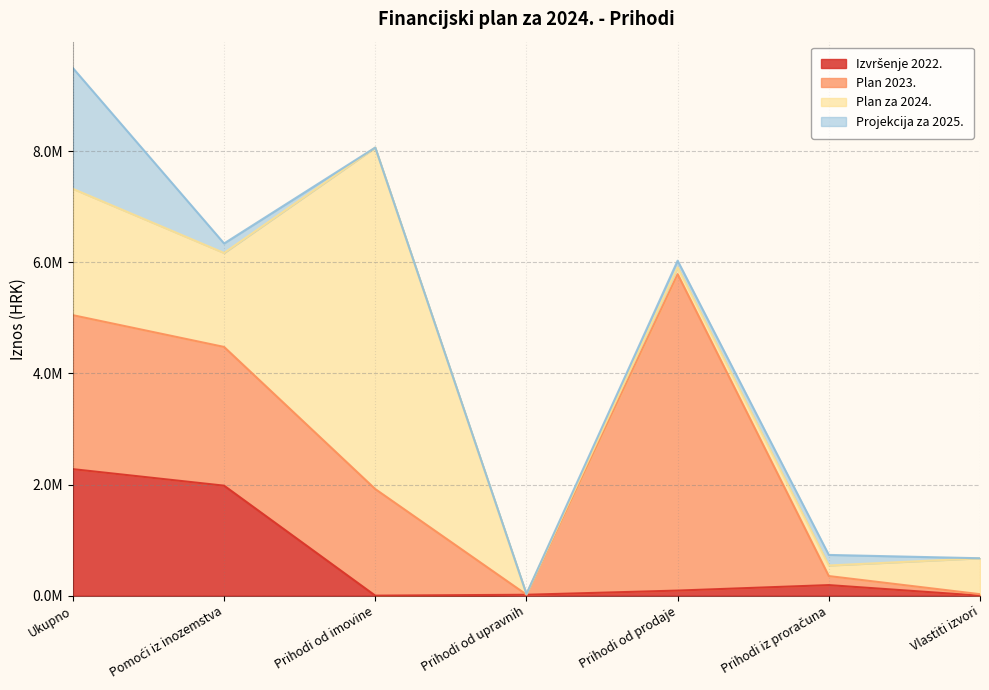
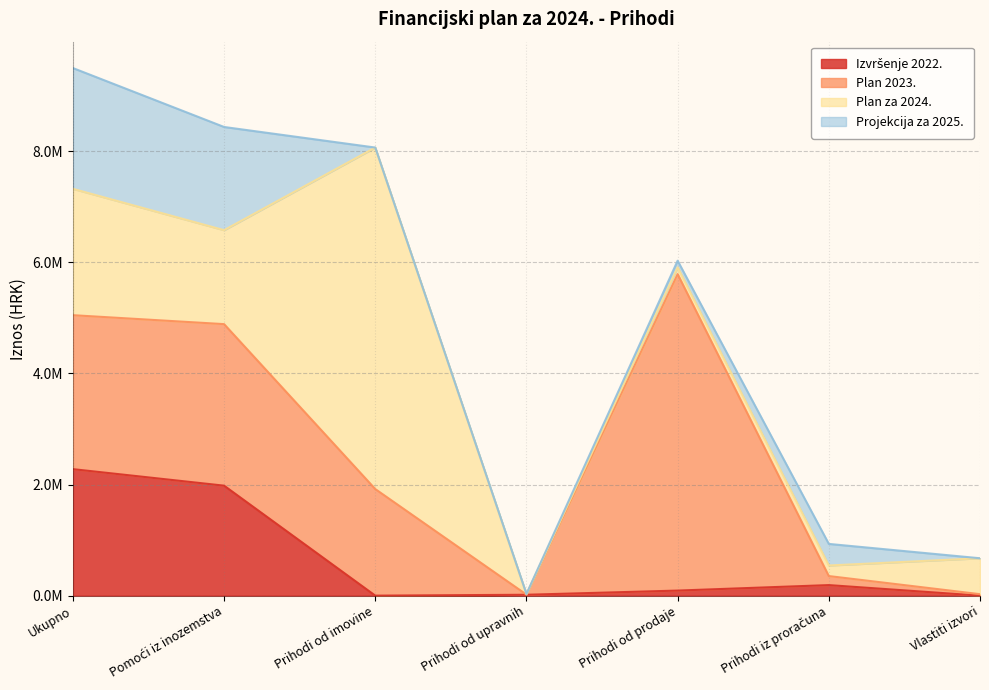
Plan 2023., Pomoći iz inozemstva: 2500000 -> 2900000
Projekcija za 2025., Pomoći iz inozemstva: 200000 -> 1900000
Projekcija za 2025., Prihodi iz proračuna: 200000 -> 400000
